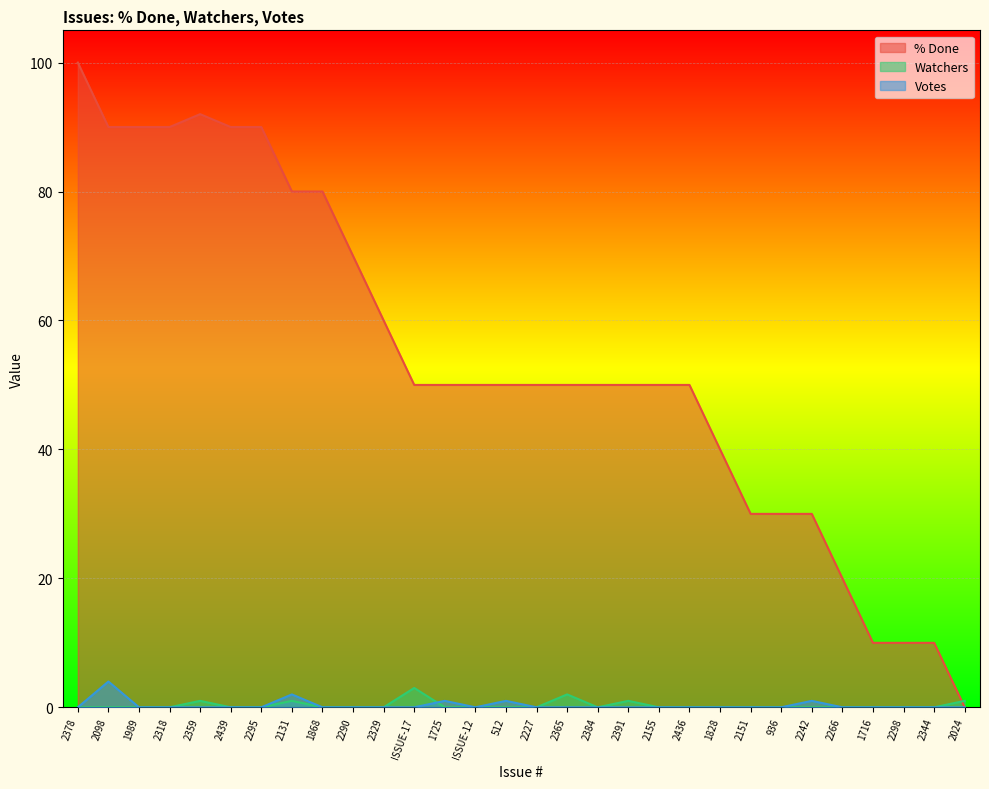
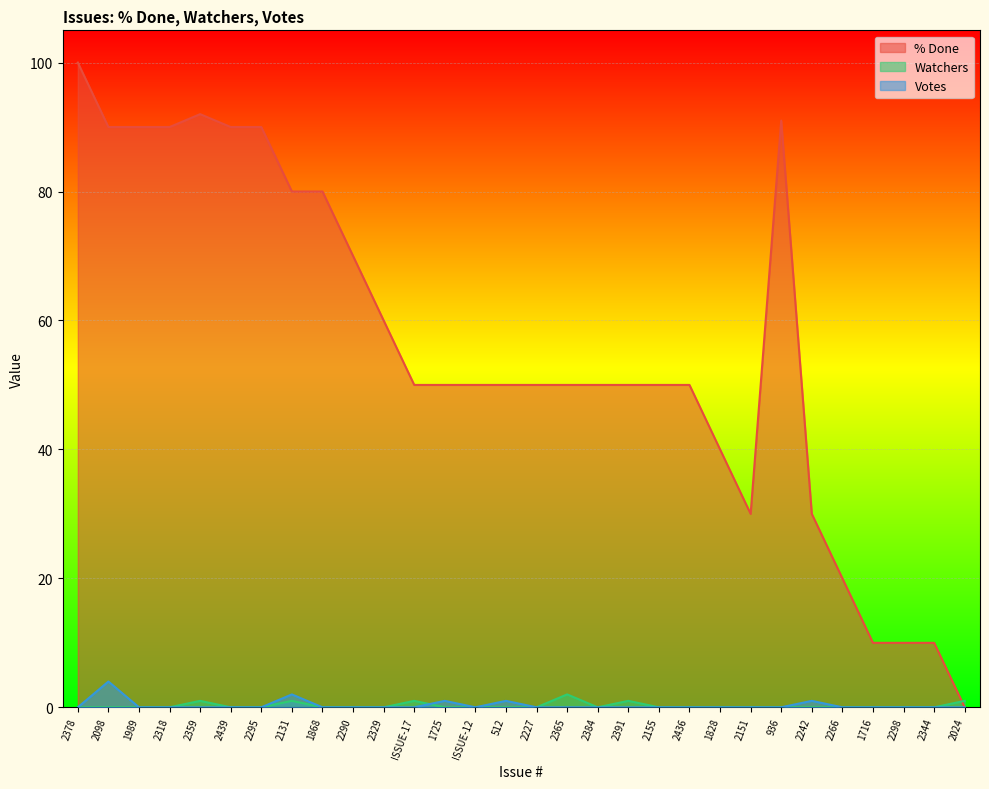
Watchers, ISSUE-17: 3 -> 1
% Done, 936: 30 -> 91
